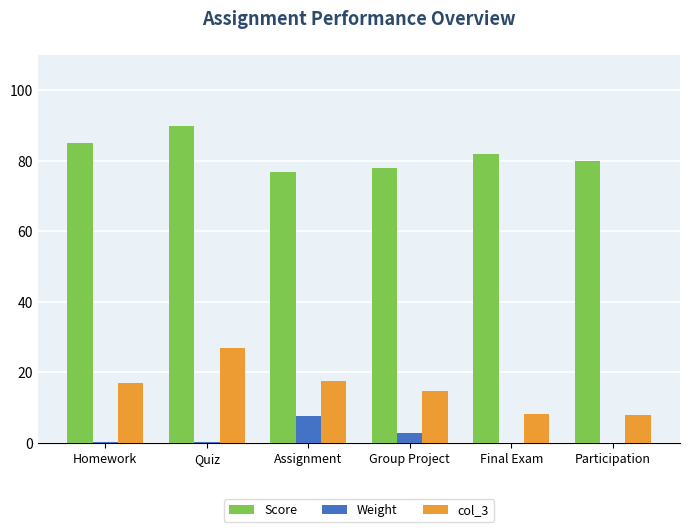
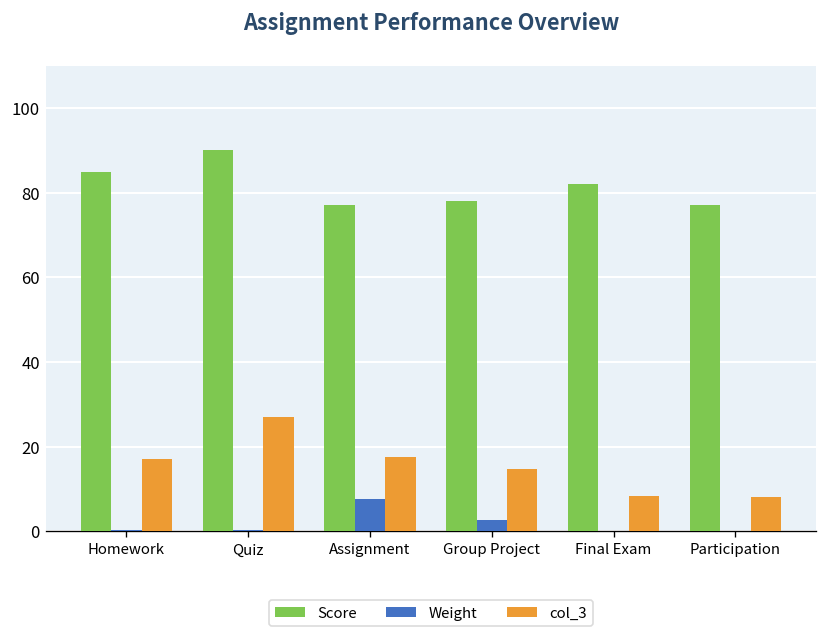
Score, Participation: 80 -> 77
